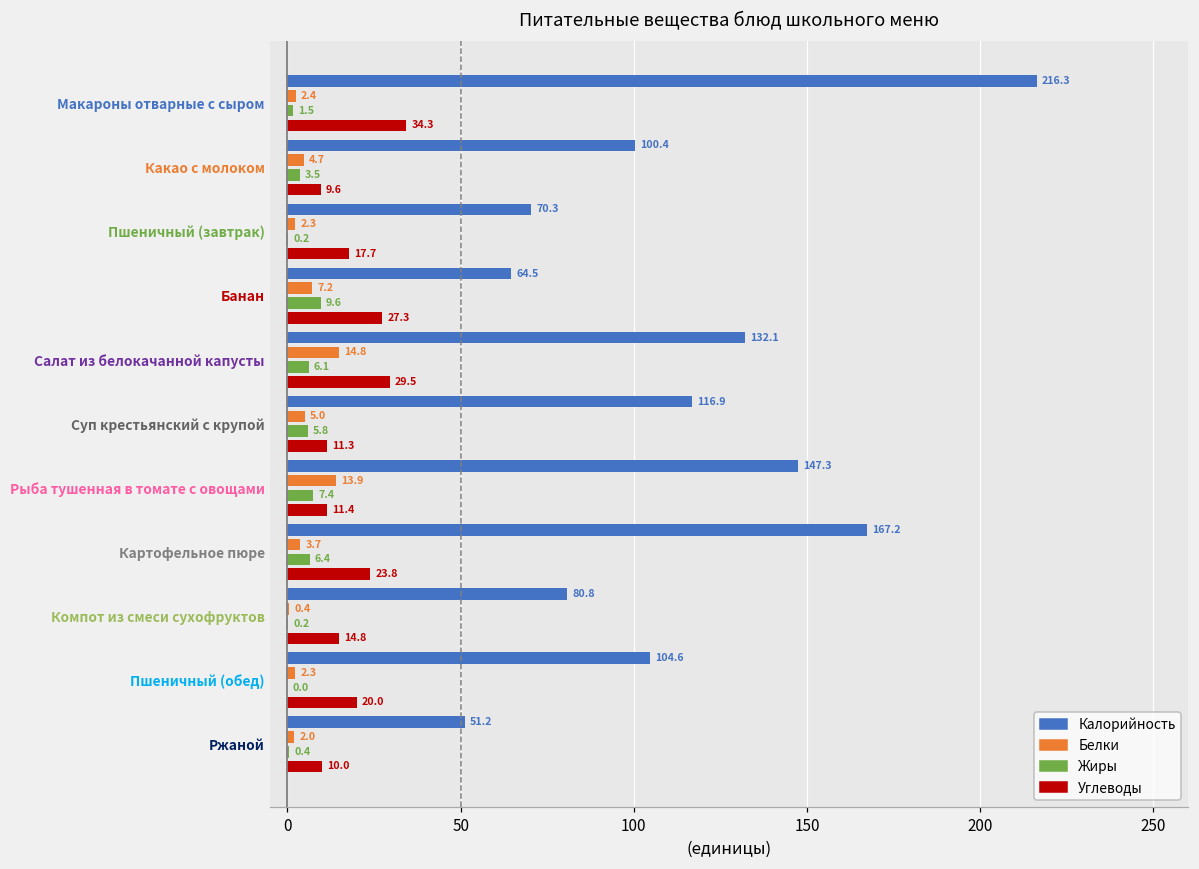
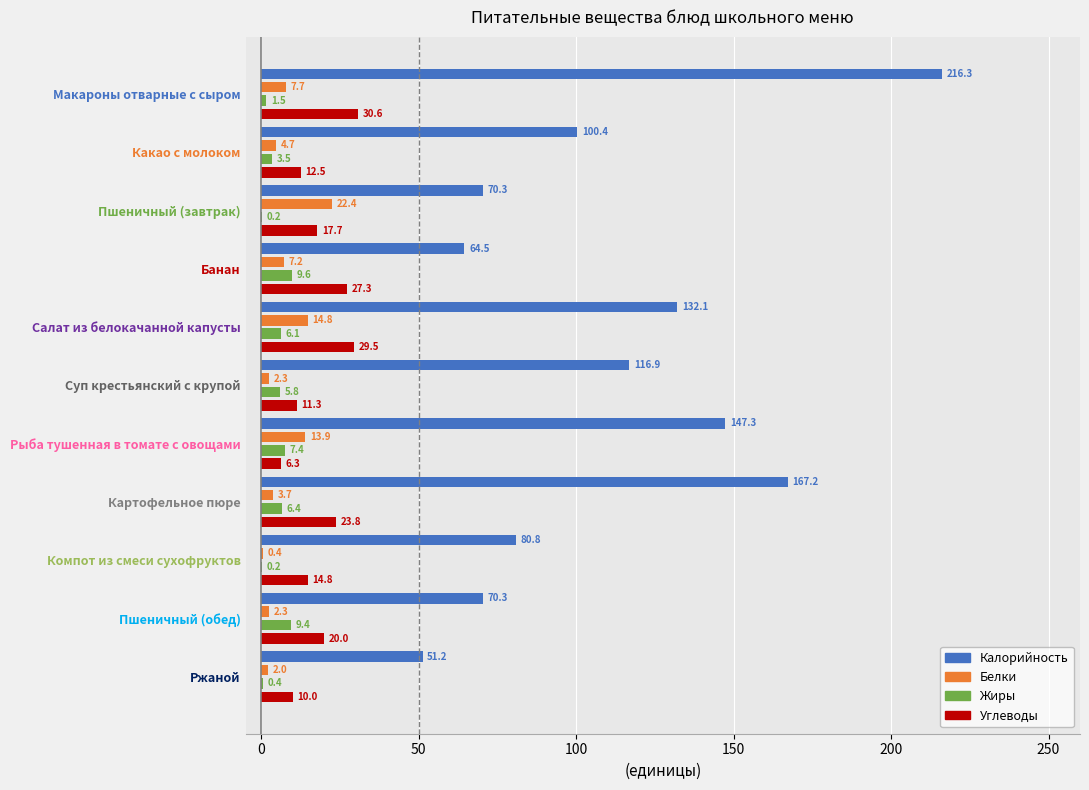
Белки, Макароны отварные с сыром: 2.4 -> 7.7
Углеводы, Макароны отварные с сыром: 34.3 -> 30.6
Углеводы, Какао с молоком: 9.6 -> 12.5
Белки, Пшеничный (завтрак): 2.3 -> 22.4
Белки, Суп крестьянский с крупой: 5.0 -> 2.3
Углеводы, Рыба тушенная в томате с овощами: 11.4 -> 6.3
Калорийность, Пшеничный (обед): 104.6 -> 70.3
Жиры, Пшеничный (обед): 0.0 -> 9.4
